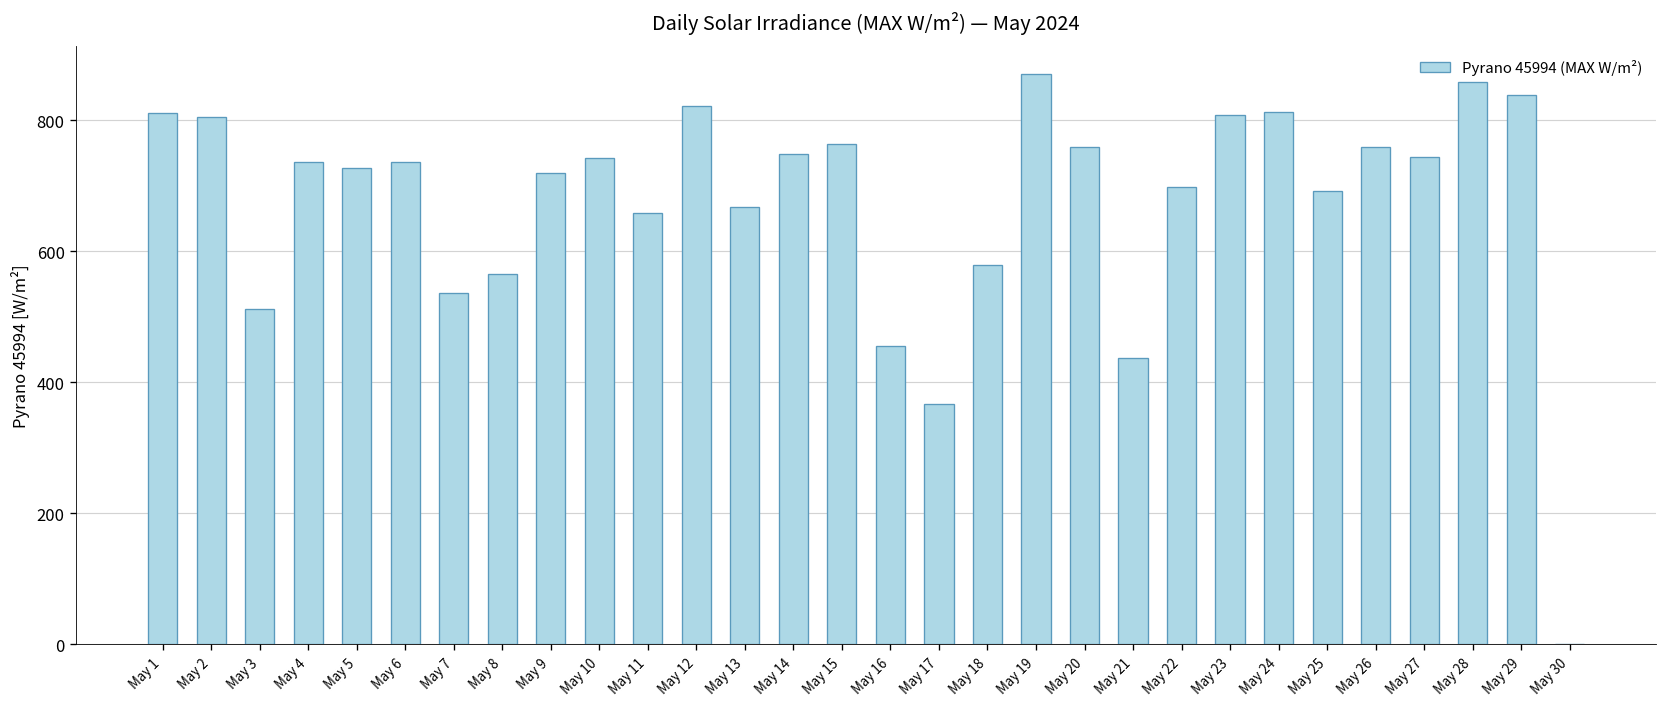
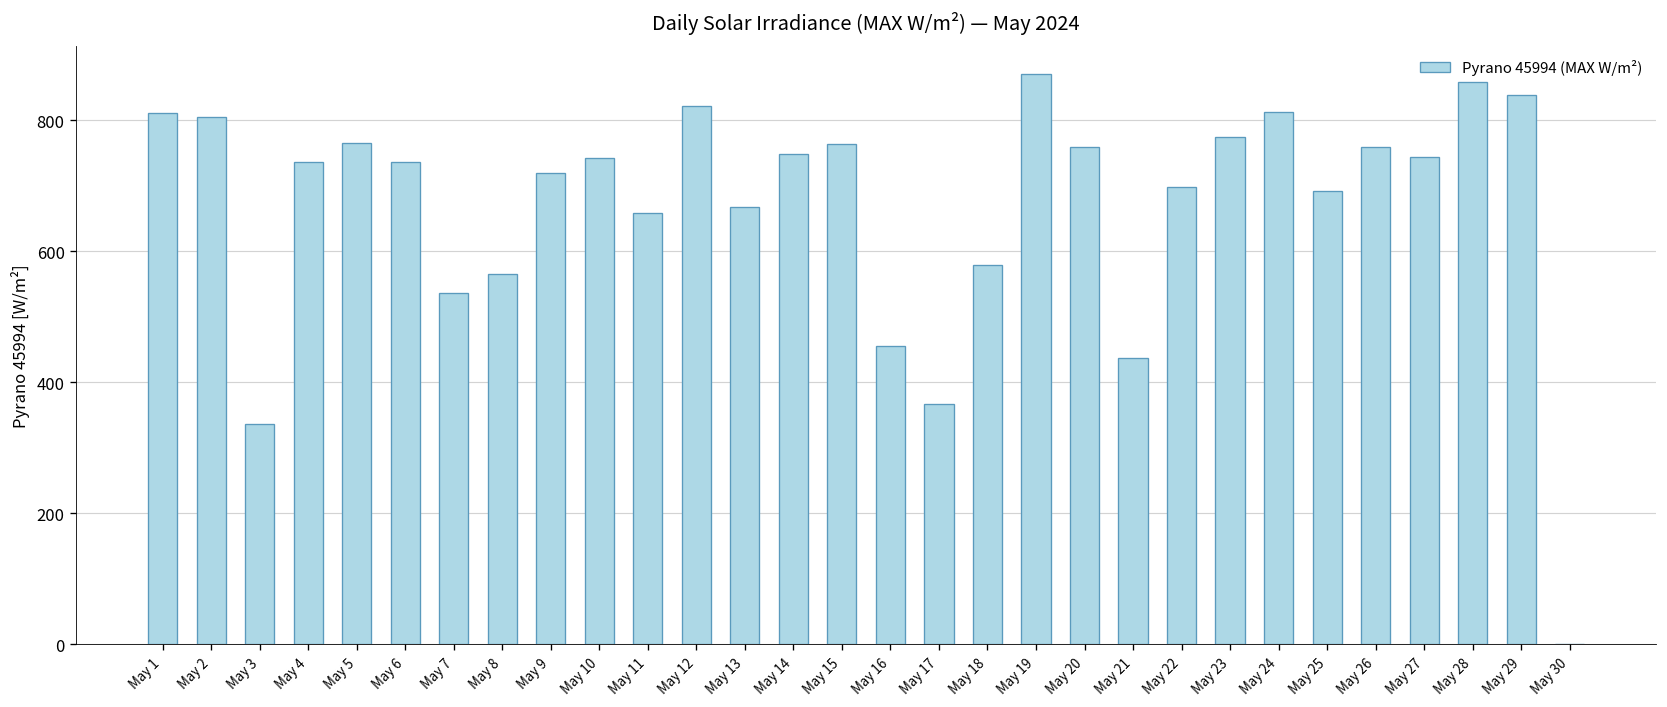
May 3: 510 -> 340
May 5: 730 -> 770
May 23: 810 -> 770
